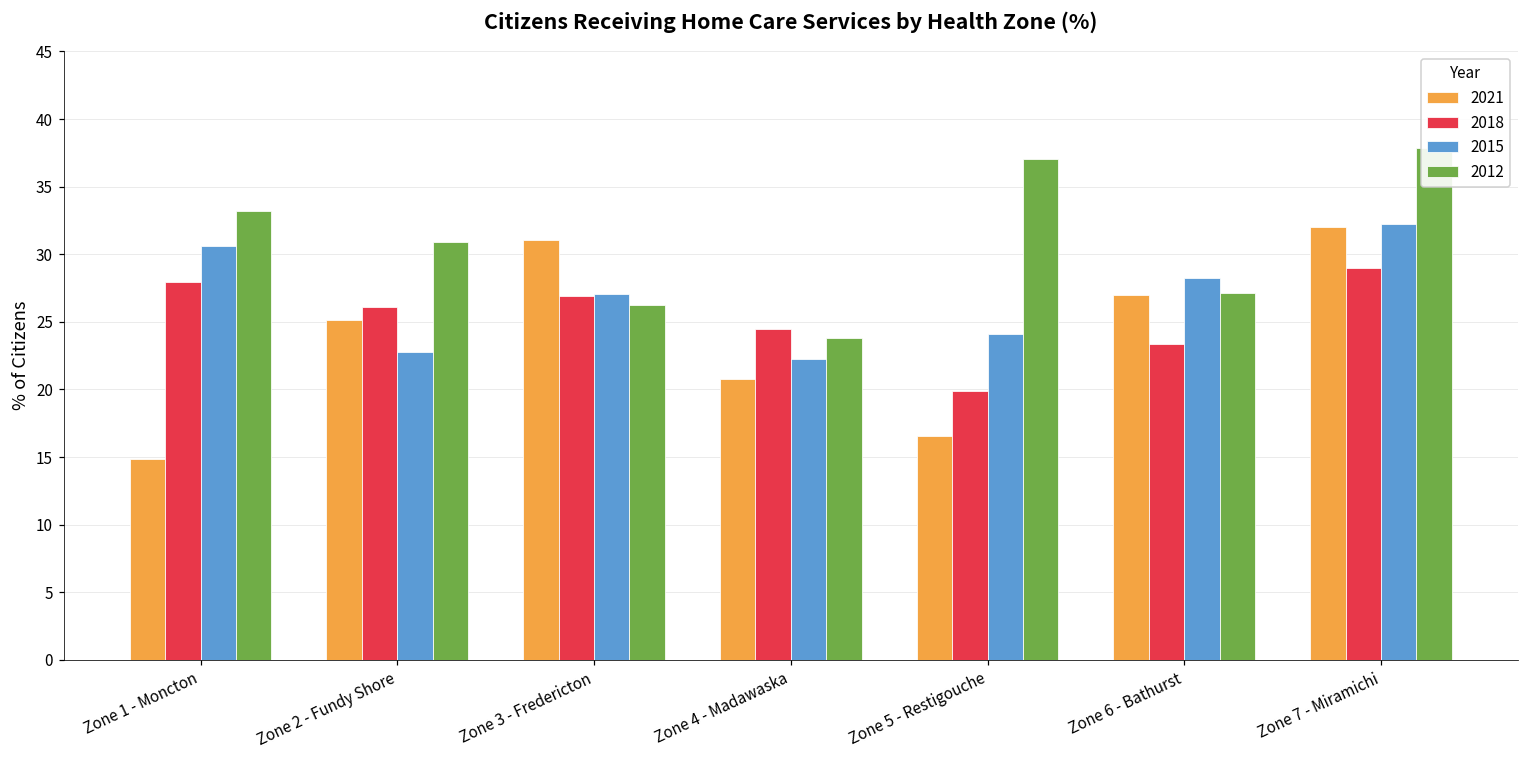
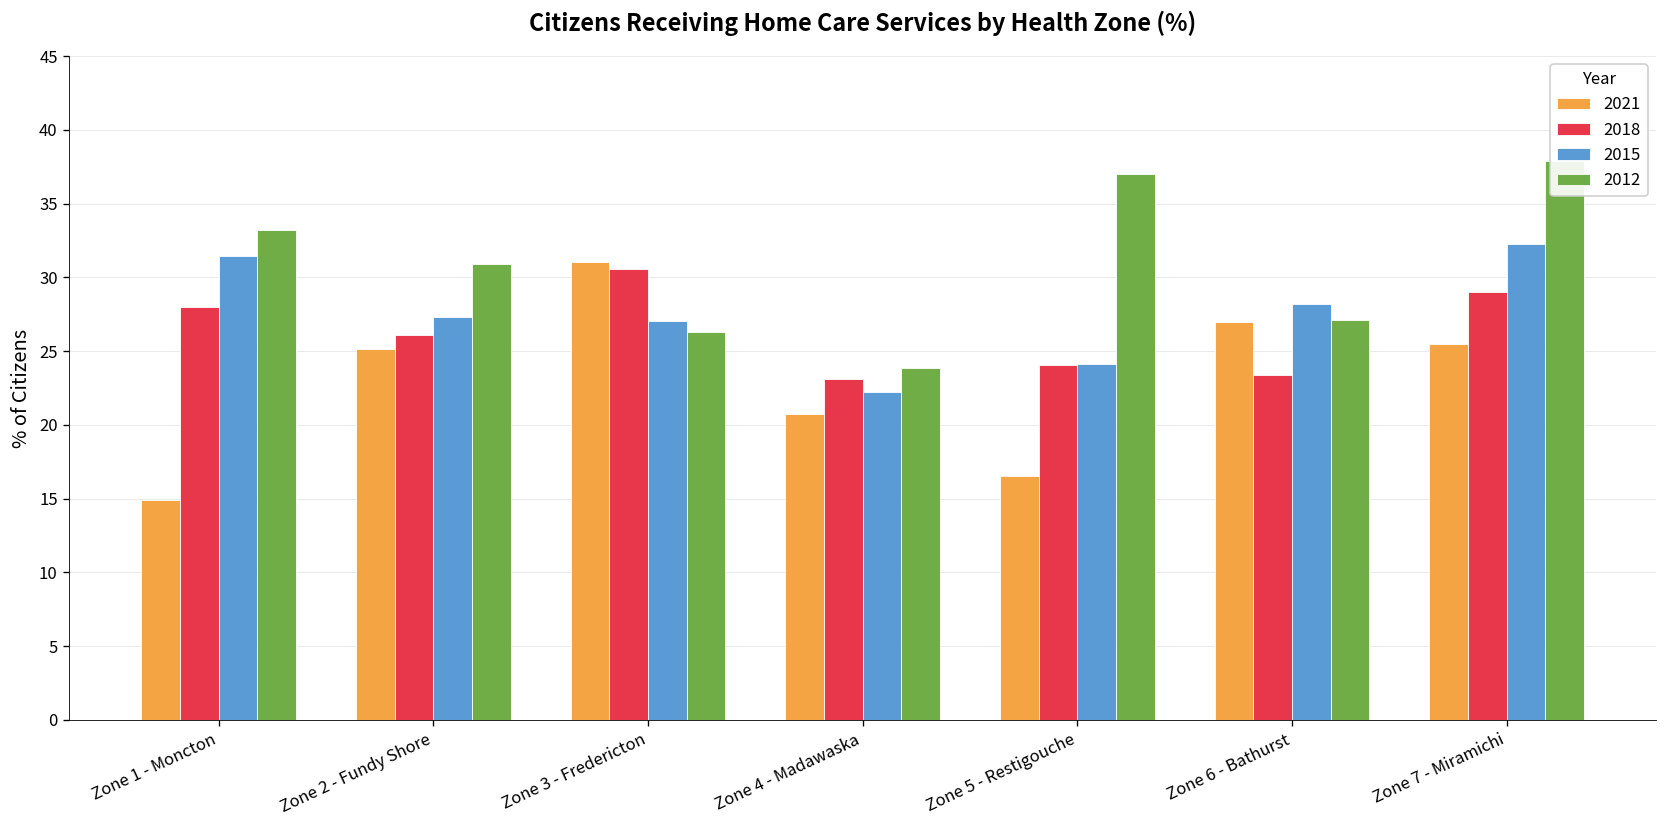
2015, Zone 1 - Moncton: 30.6 -> 31.5
2015, Zone 2 - Fundy Shore: 22.8 -> 27.3
2018, Zone 3 - Fredericton: 26.9 -> 30.6
2018, Zone 4 - Madawaska: 24.5 -> 23.1
2018, Zone 5 - Restigouche: 19.9 -> 24.1
2021, Zone 7 - Miramichi: 32.0 -> 25.5
